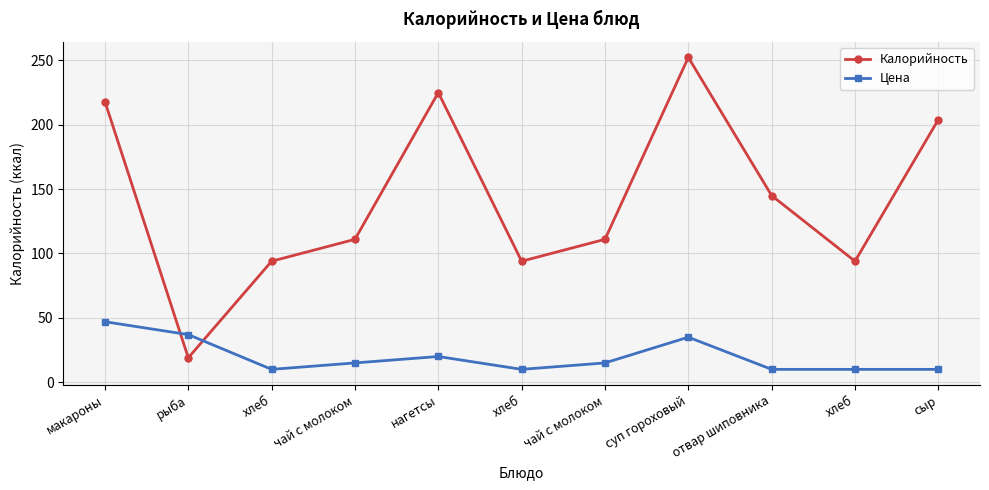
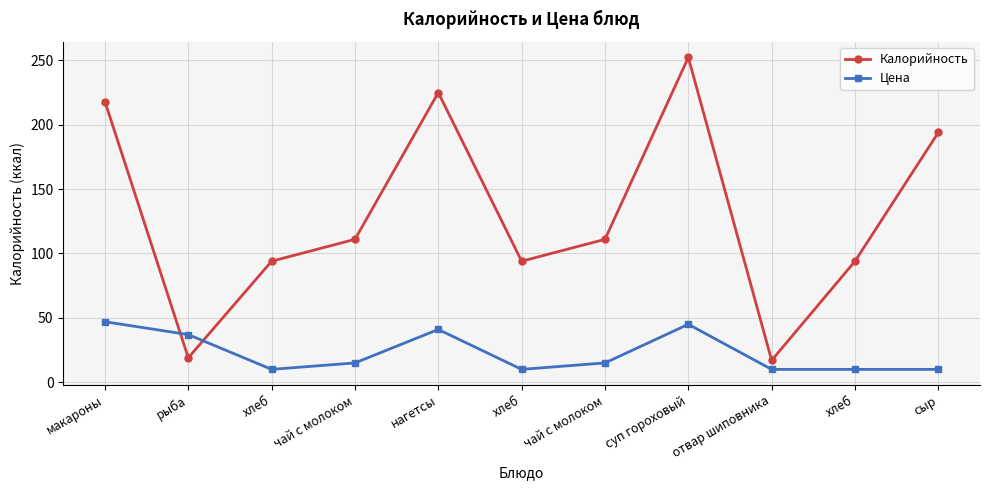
Цена, нагетсы: 20 -> 41
Цена, суп гороховый: 35 -> 45
Калорийность, отвар шиповника: 145 -> 17
Калорийность, сыр: 204 -> 194
